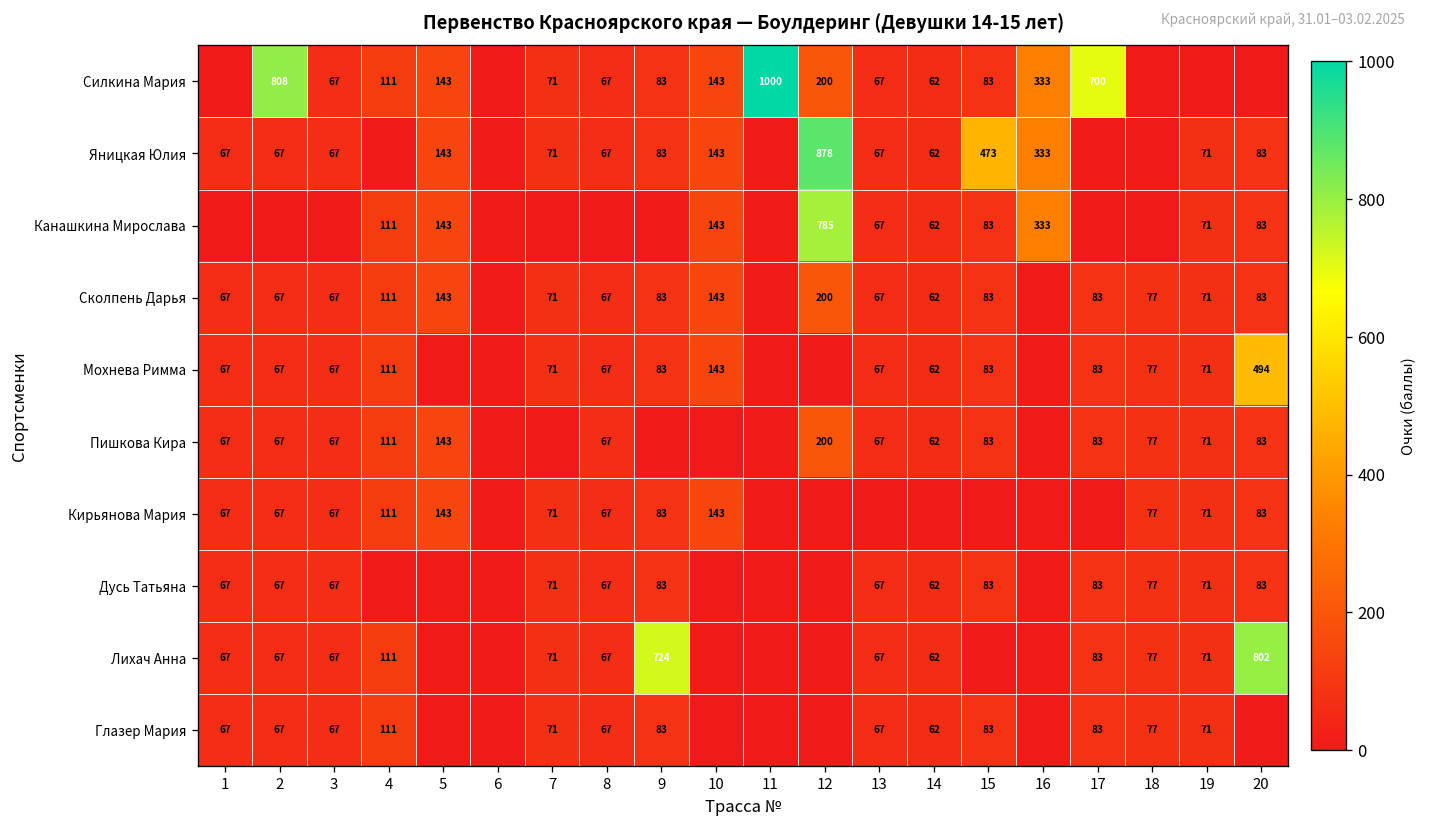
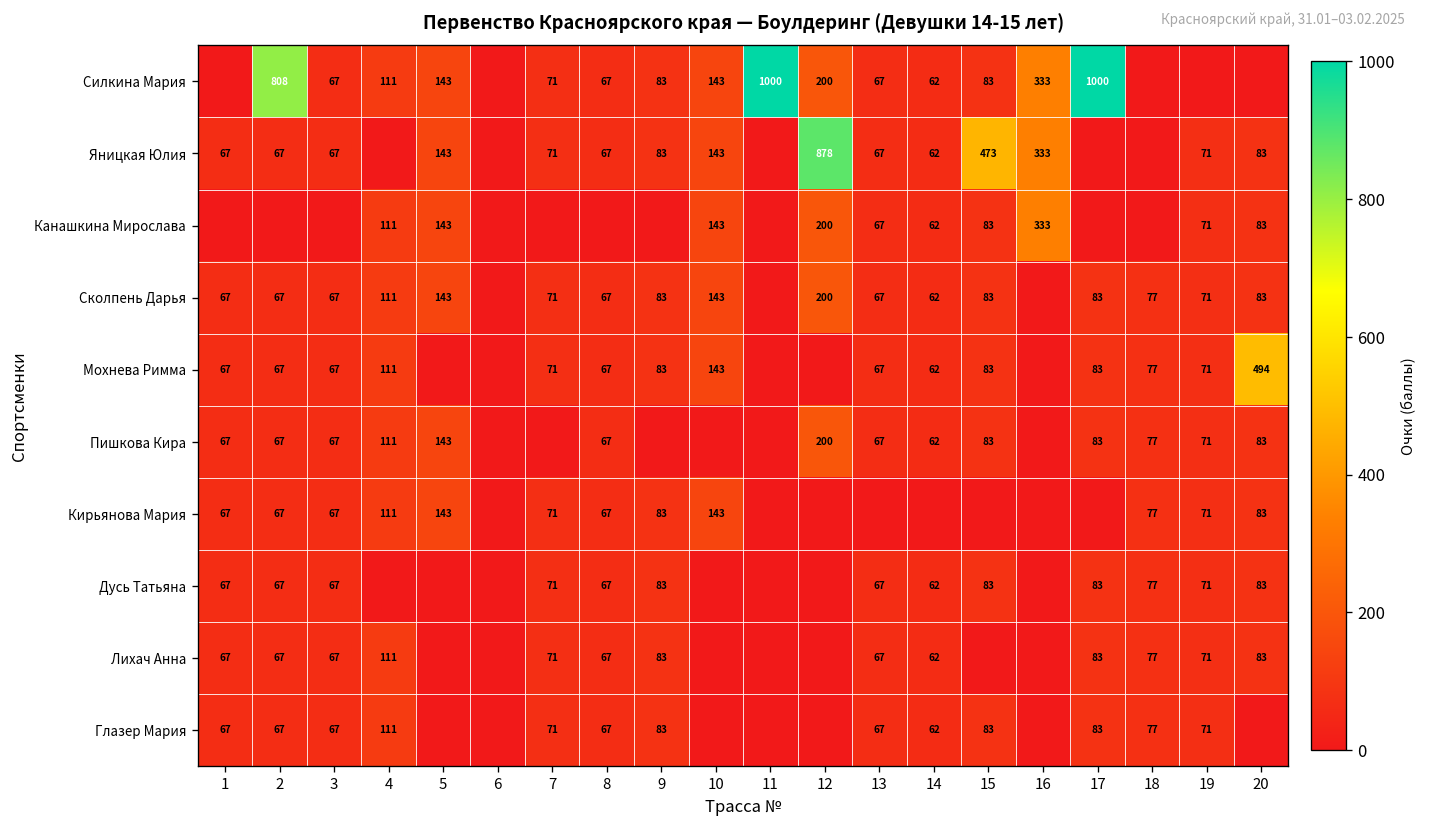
Силкина Мария, 17: 700 -> 1000
Канашкина Мирослава, 12: 785 -> 200
Лихач Анна, 9: 724 -> 83
Лихач Анна, 20: 802 -> 83
